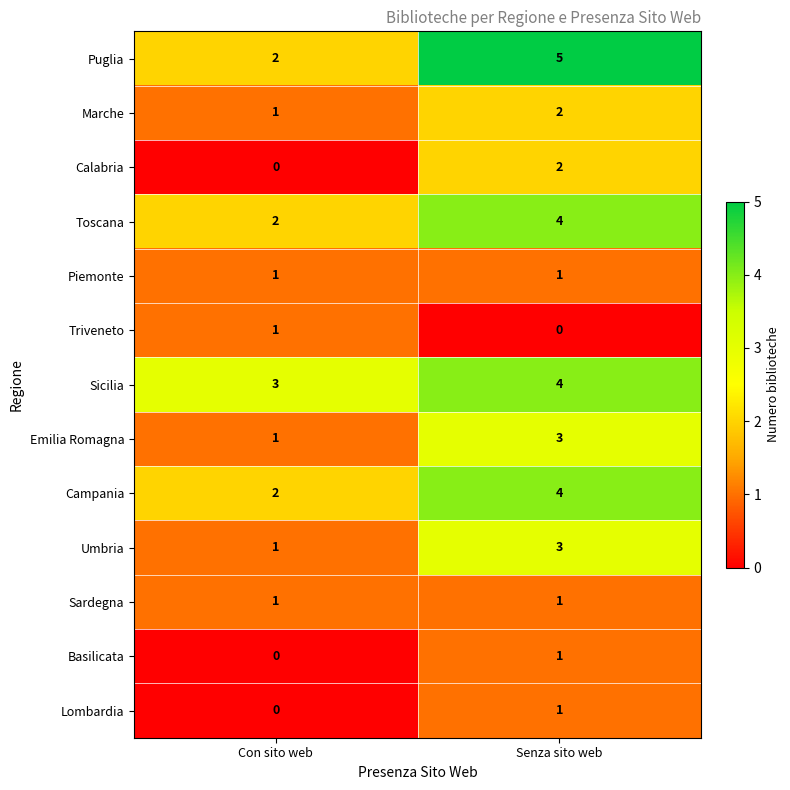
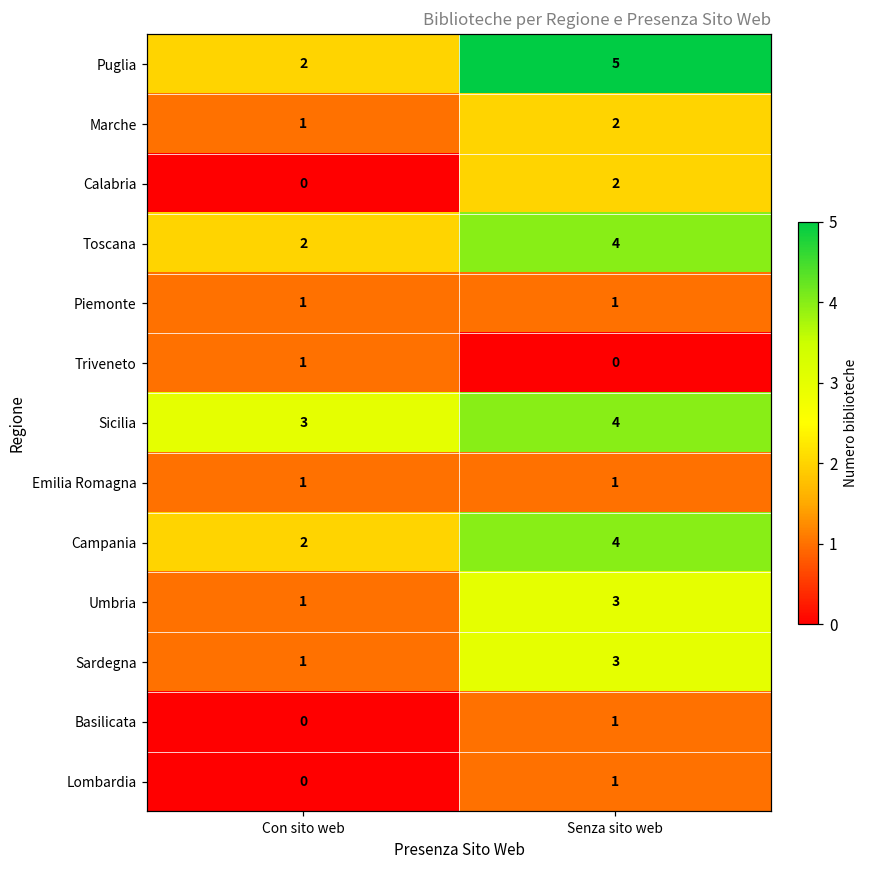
Emilia Romagna, Senza sito web: 3 -> 1
Sardegna, Senza sito web: 1 -> 3
